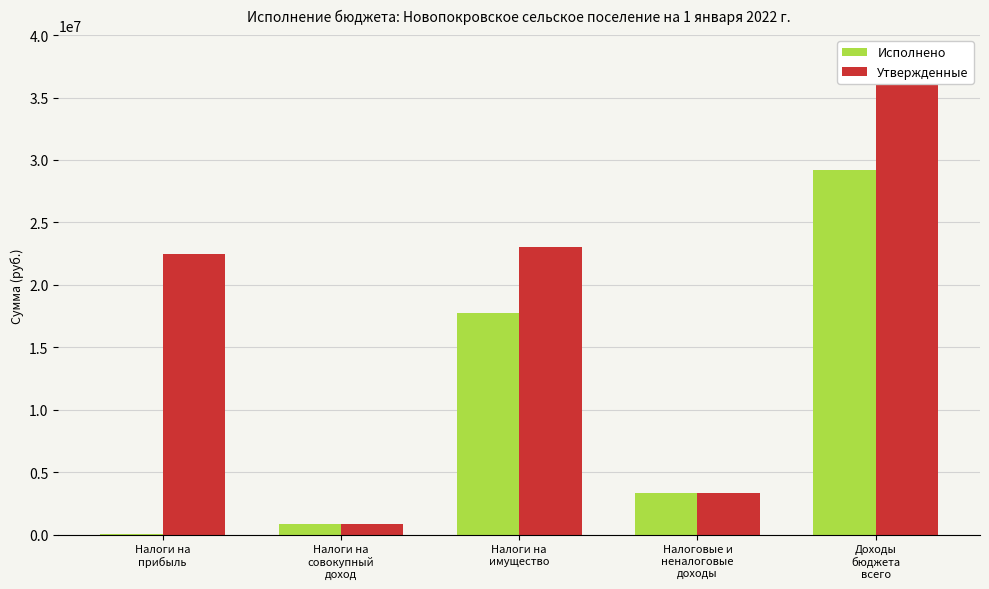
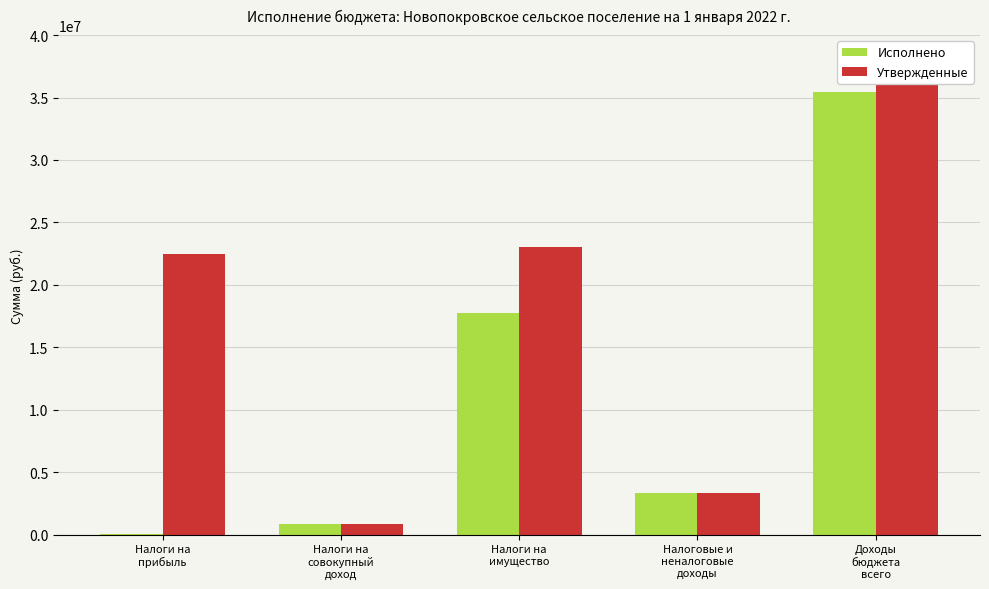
Исполнено, Доходы бюджета всего: 29200000 -> 35400000
